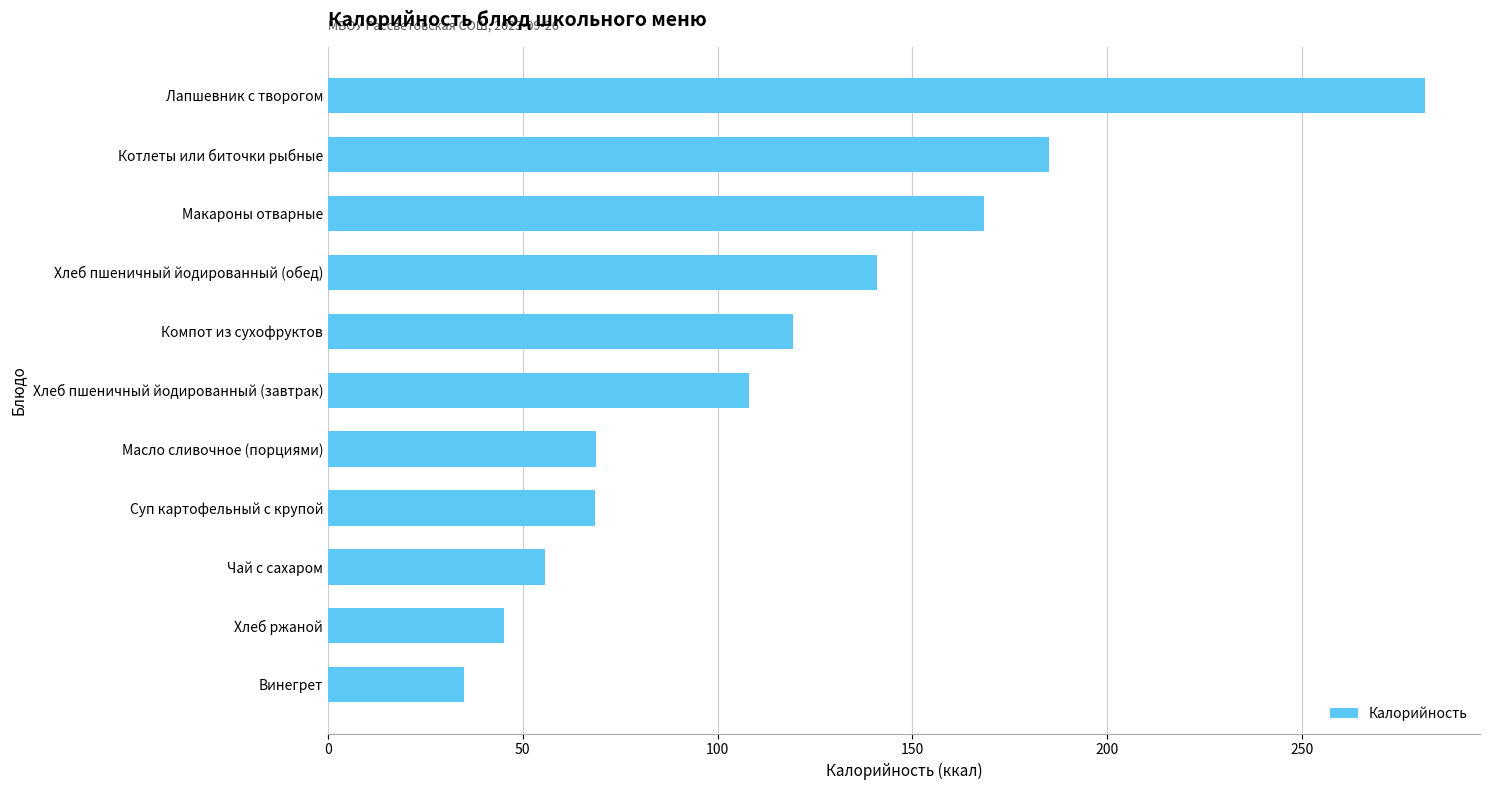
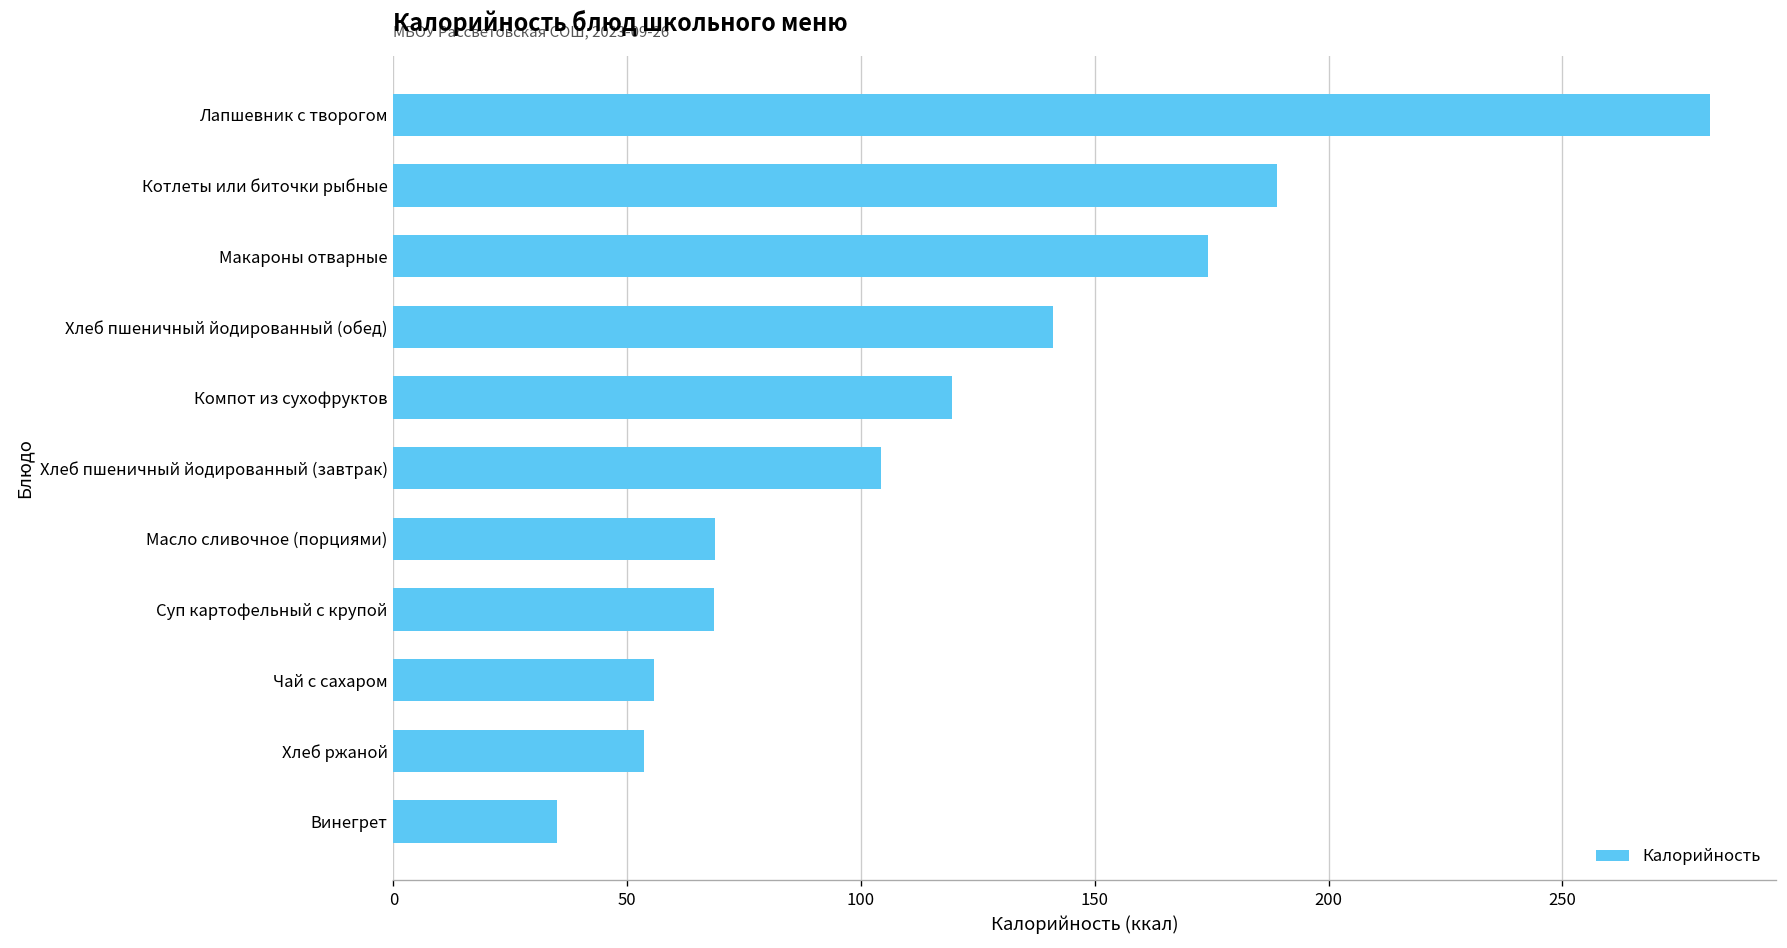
Котлеты или биточки рыбные: 185 -> 189
Макароны отварные: 168 -> 174
Хлеб пшеничный йодированный (завтрак): 108 -> 104
Хлеб ржаной: 45 -> 54
